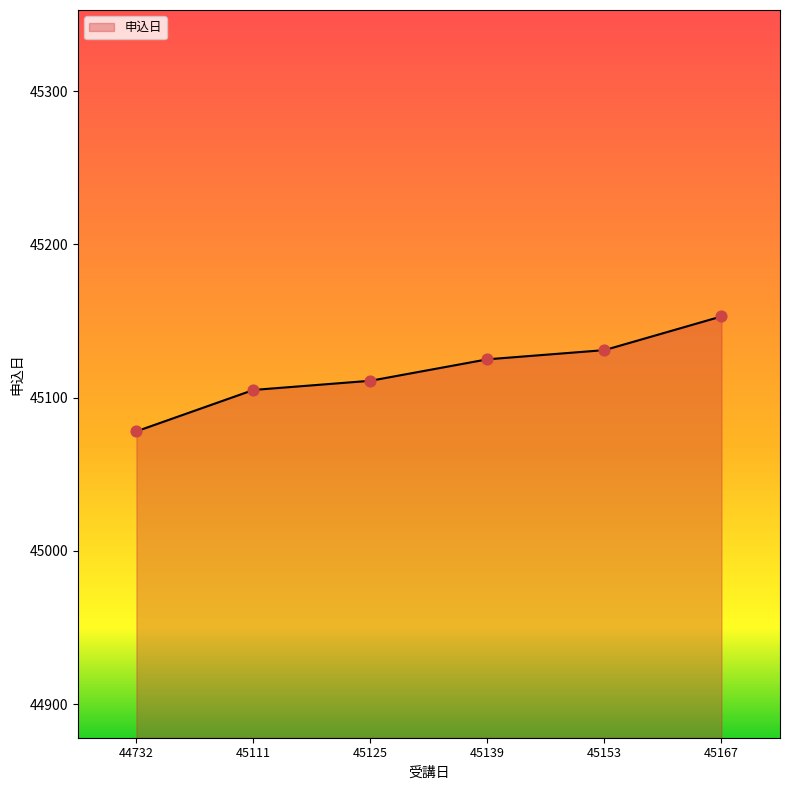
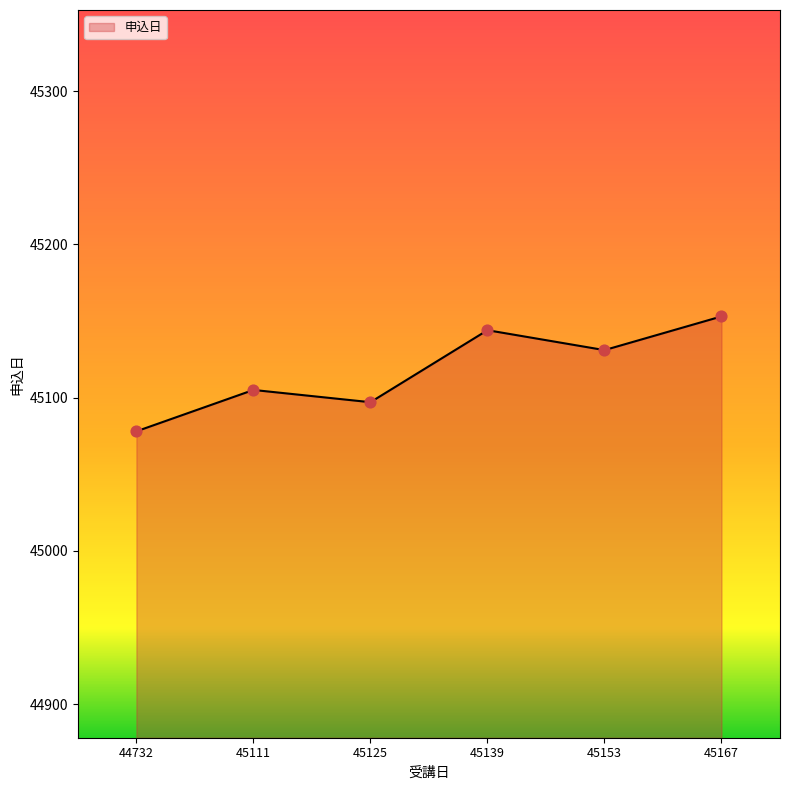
45125: 45111 -> 45097
45139: 45125 -> 45144
